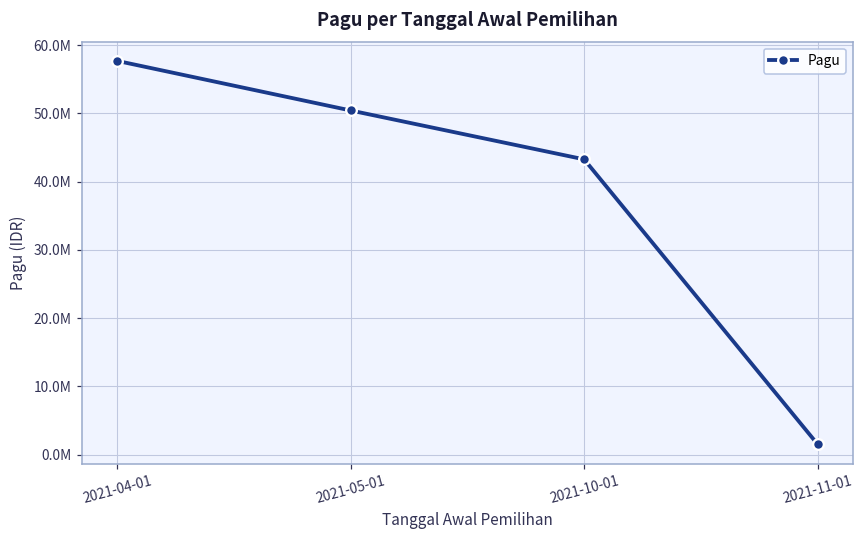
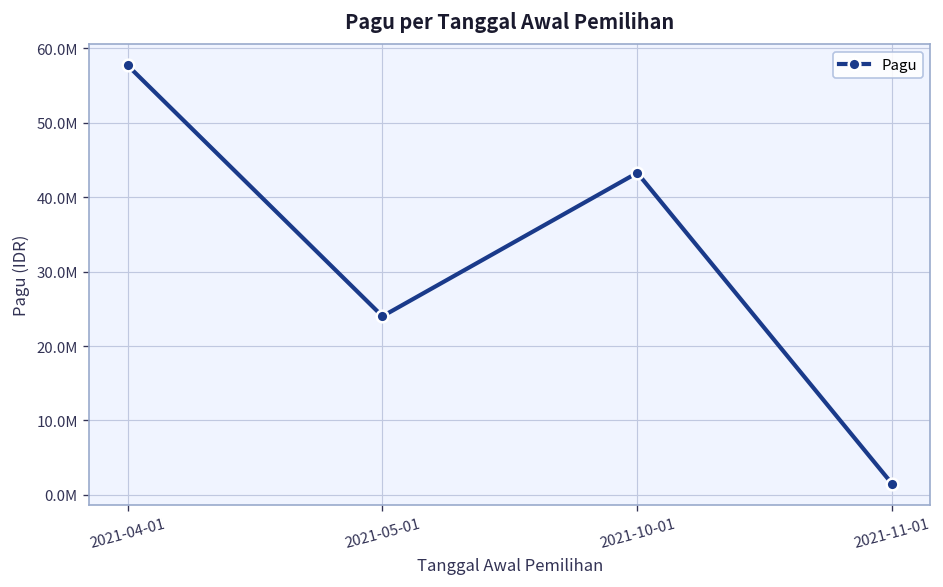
2021-05-01: 50000000 -> 24000000
